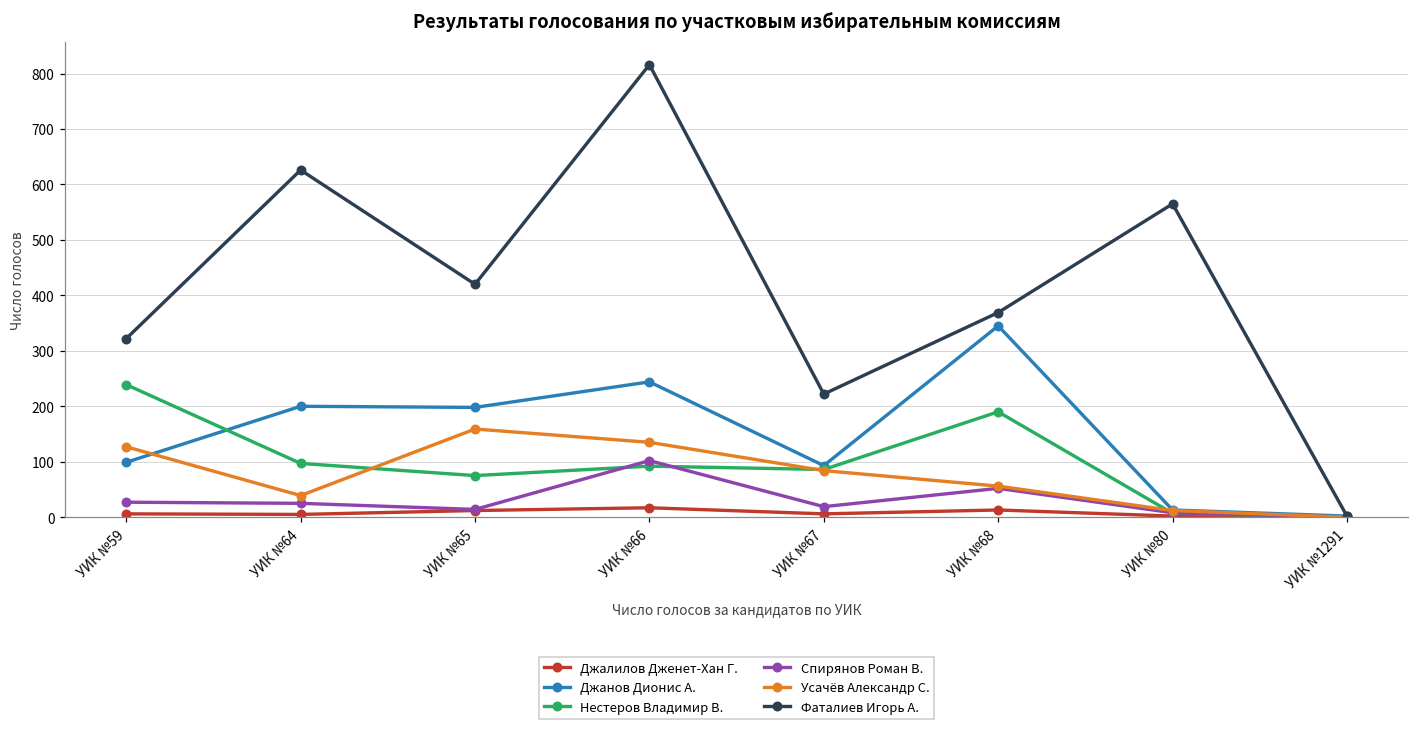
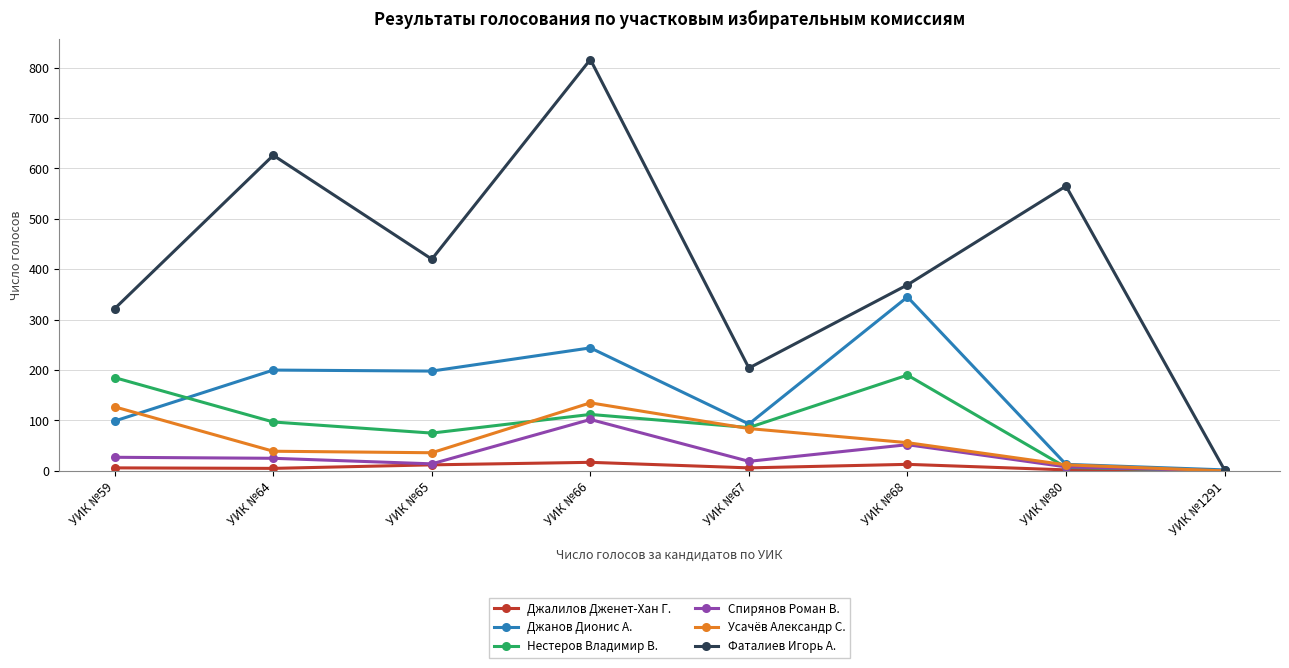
Нестеров Владимир В., УИК №59: 240 -> 190
Усачёв Александр С., УИК №65: 160 -> 40
Нестеров Владимир В., УИК №66: 90 -> 110
Фаталиев Игорь А., УИК №67: 220 -> 200
